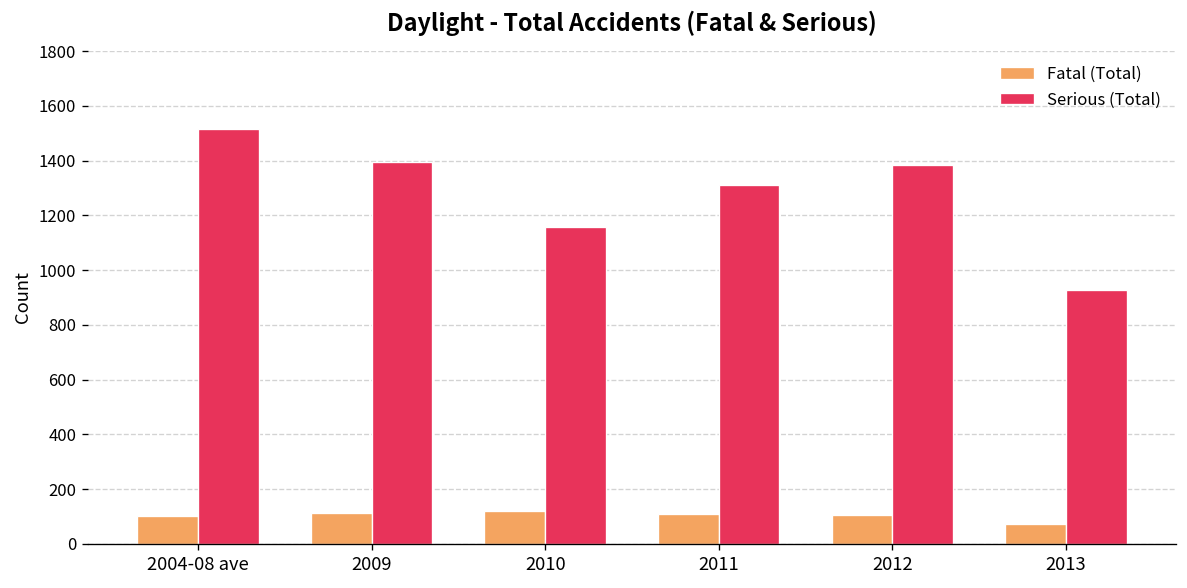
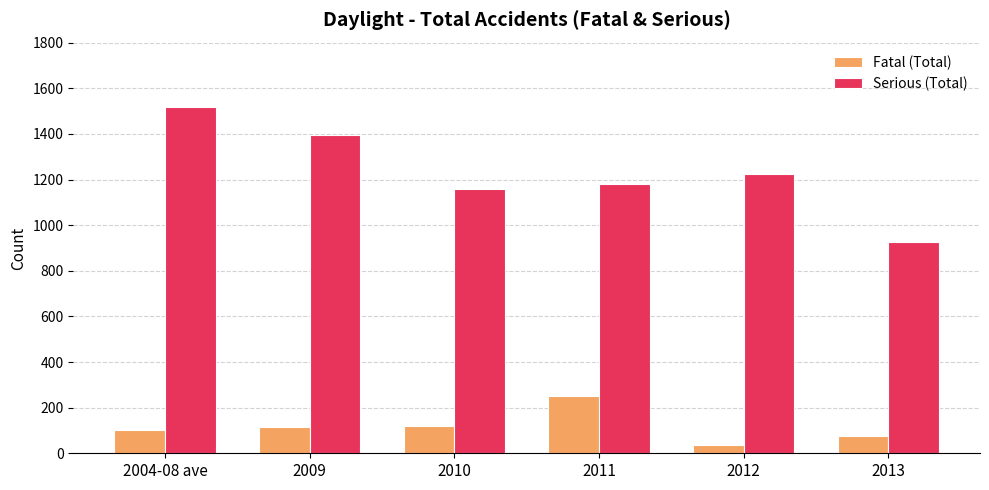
Fatal (Total), 2011: 110 -> 250
Serious (Total), 2011: 1310 -> 1180
Fatal (Total), 2012: 100 -> 40
Serious (Total), 2012: 1380 -> 1230
